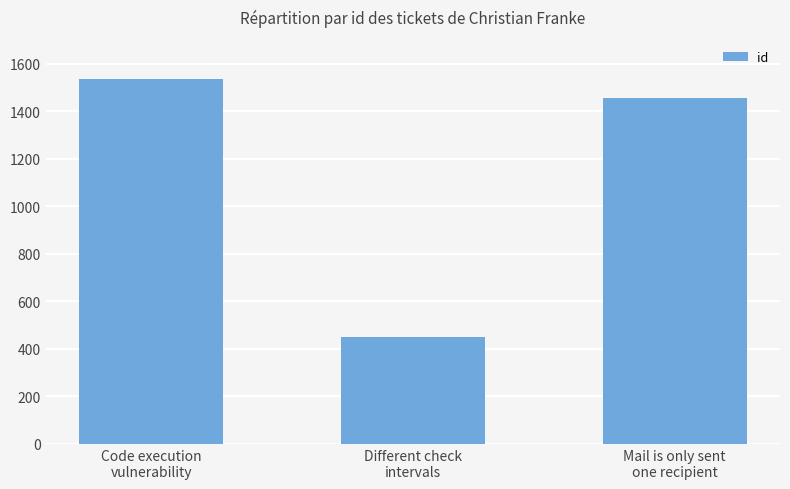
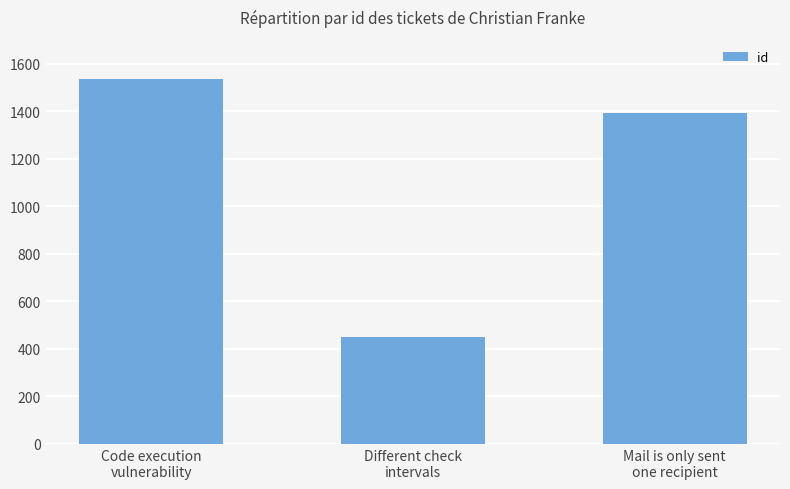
Mail is only sent one recipient: 1450 -> 1390
